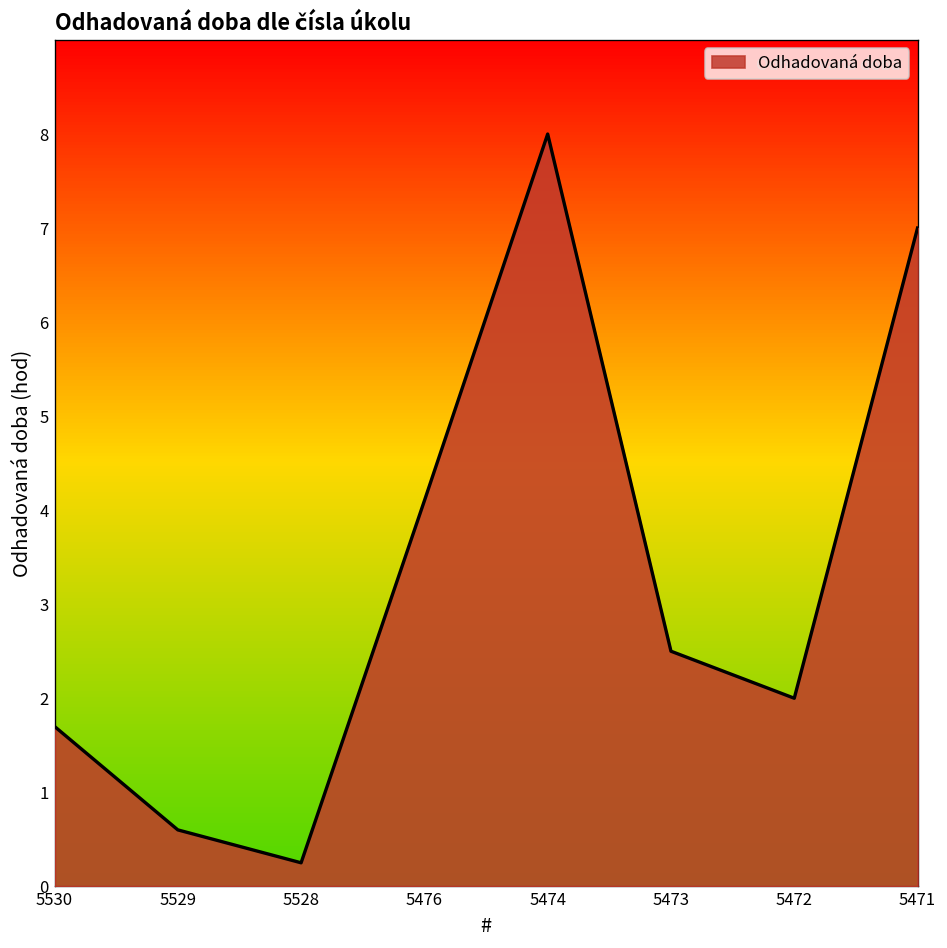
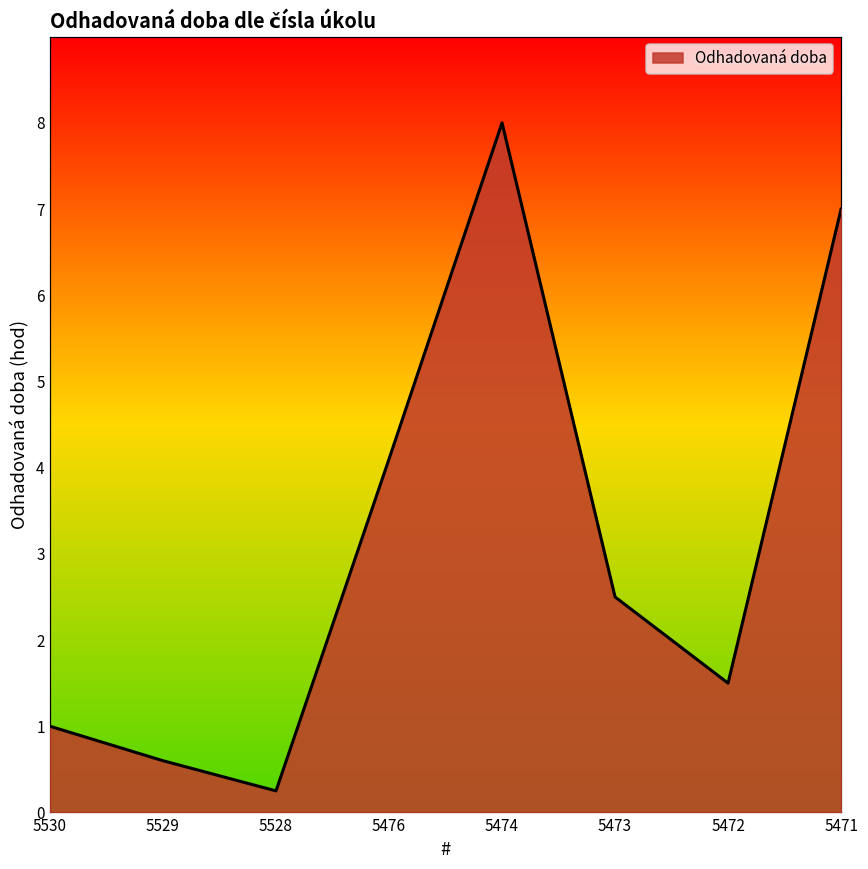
5530: 1.7 -> 1.0
5472: 2.0 -> 1.5
